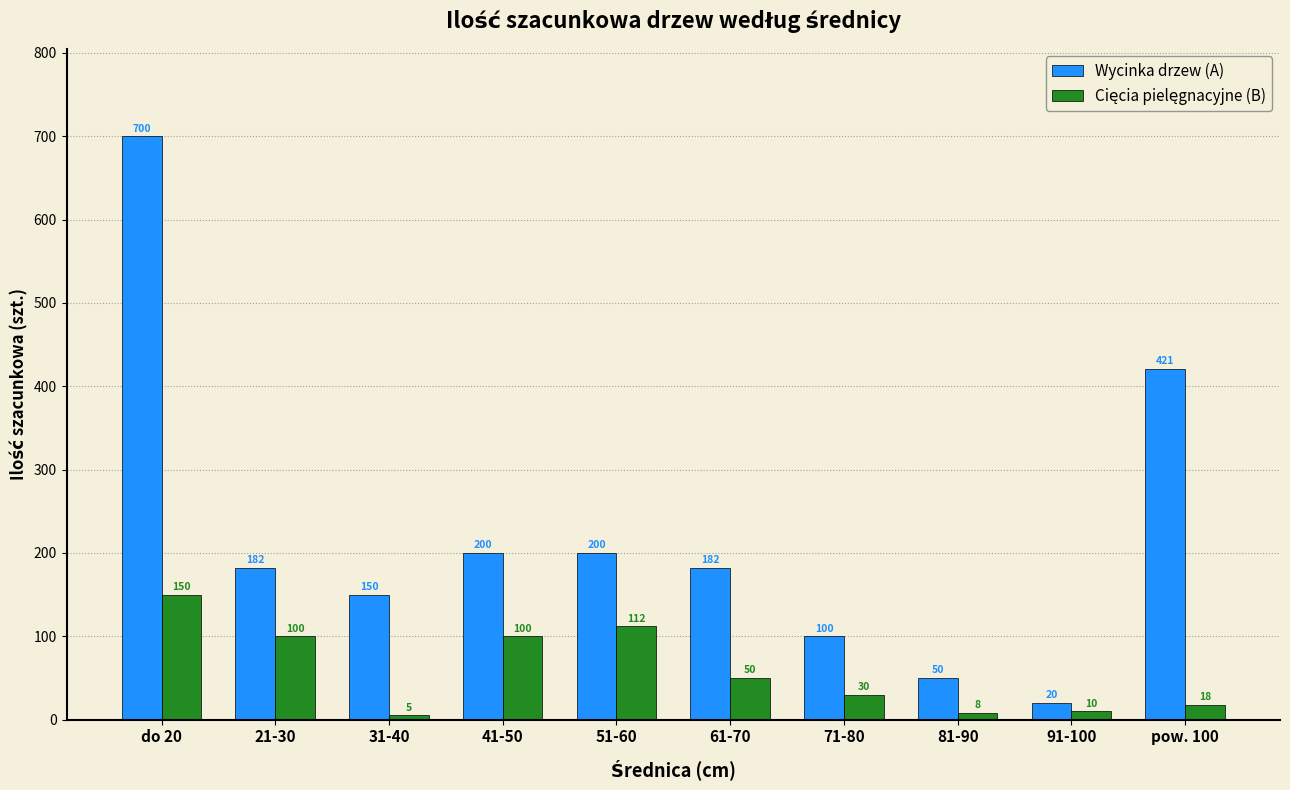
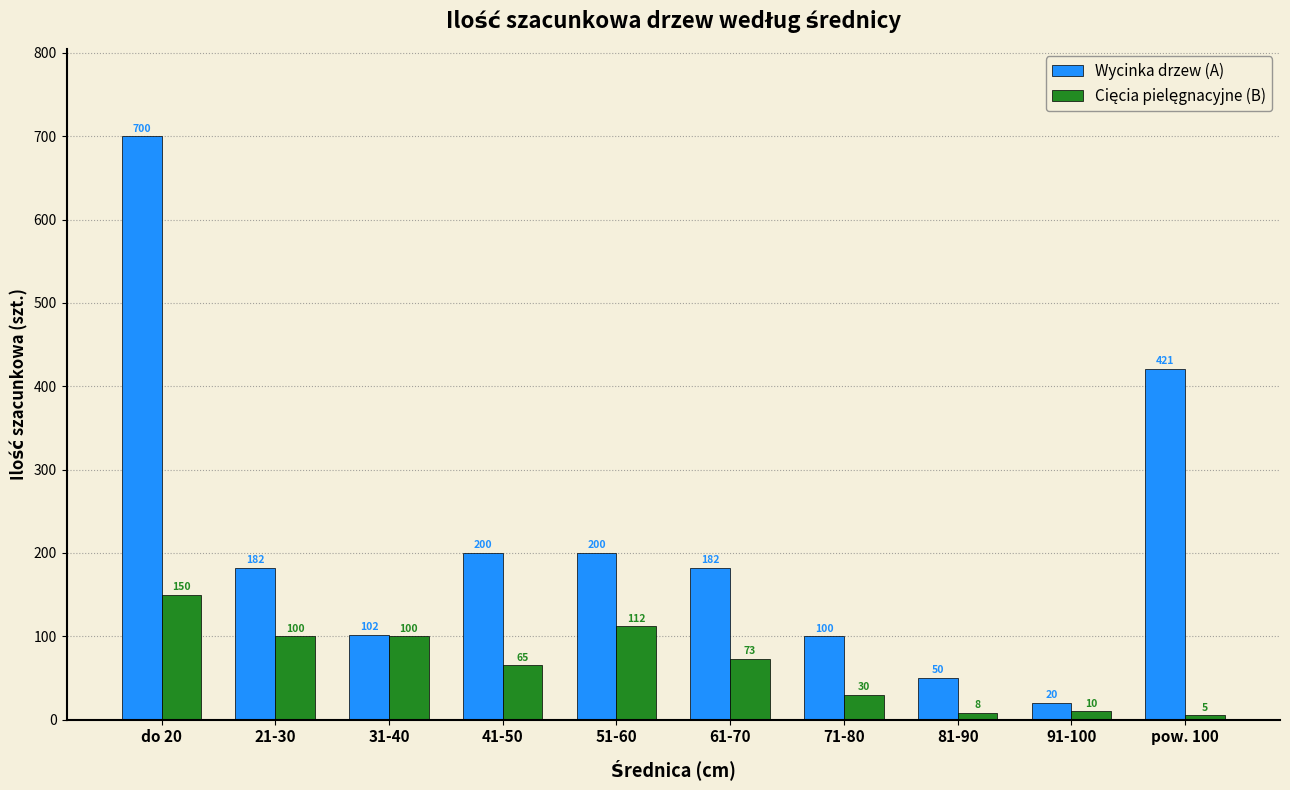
Wycinka drzew (A), 31-40: 150 -> 102
Cięcia pielęgnacyjne (B), 31-40: 5 -> 100
Cięcia pielęgnacyjne (B), 41-50: 100 -> 65
Cięcia pielęgnacyjne (B), 61-70: 50 -> 73
Cięcia pielęgnacyjne (B), pow. 100: 18 -> 5
